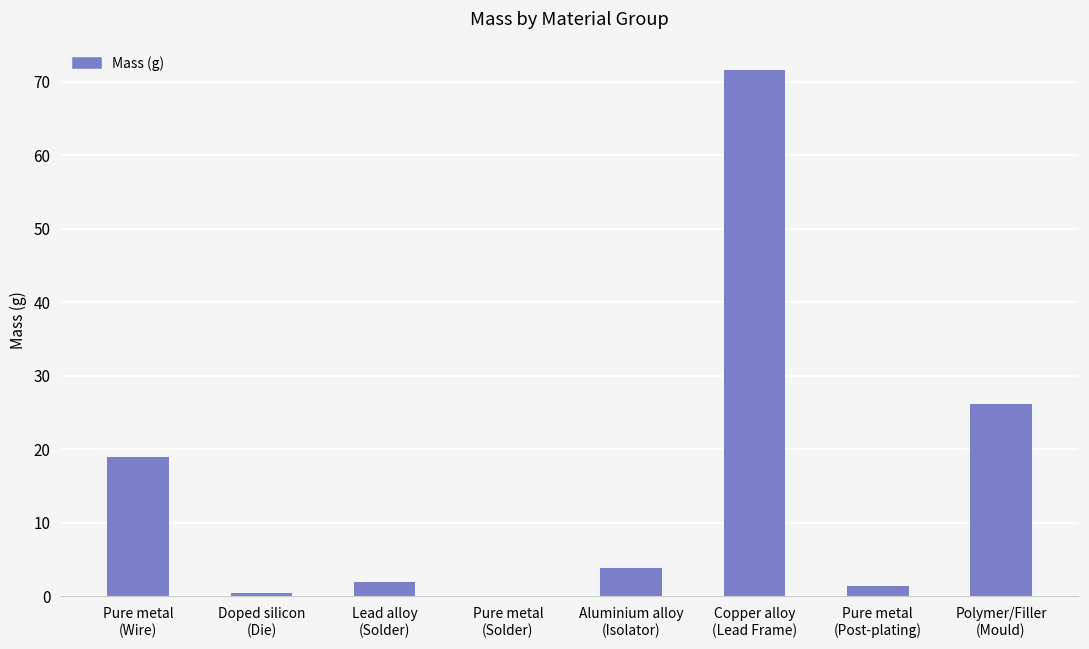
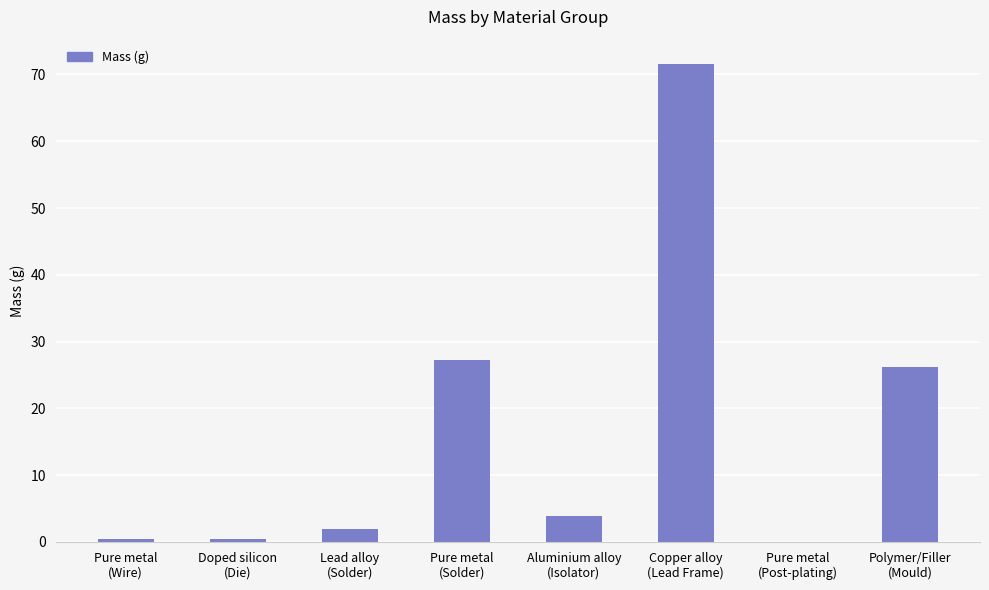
Pure metal (Wire): 19 -> 0
Pure metal (Solder): 0 -> 27
Pure metal (Post-plating): 1 -> 0
